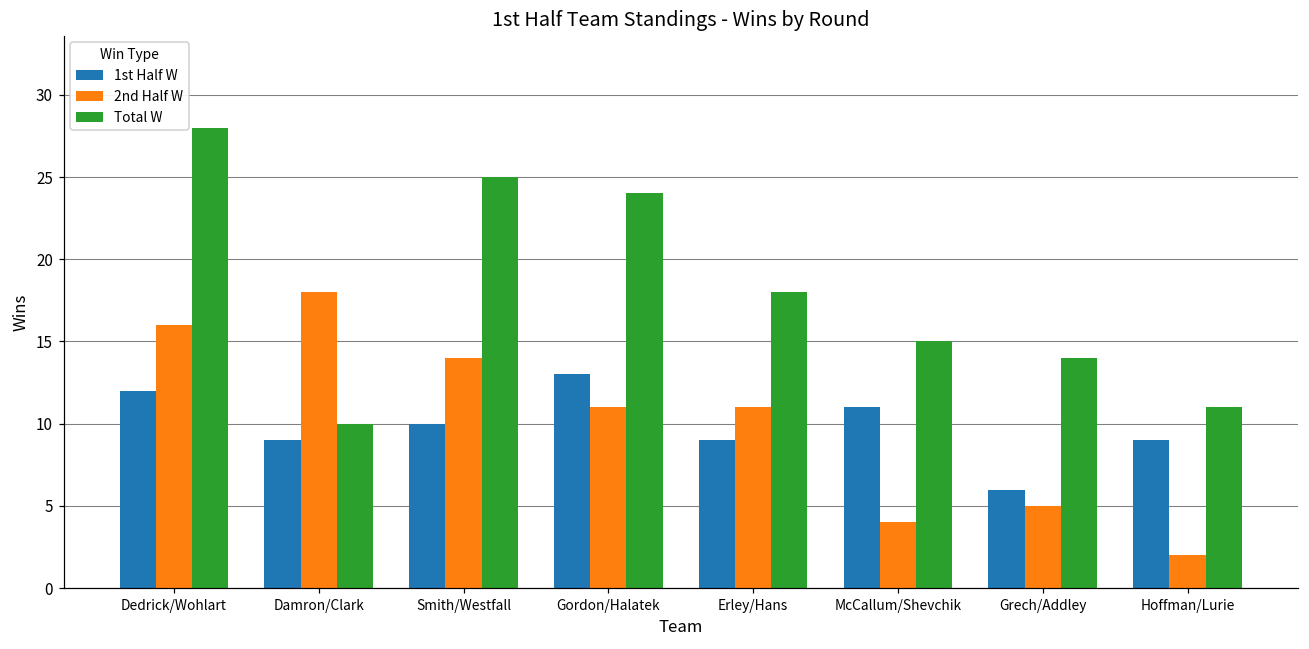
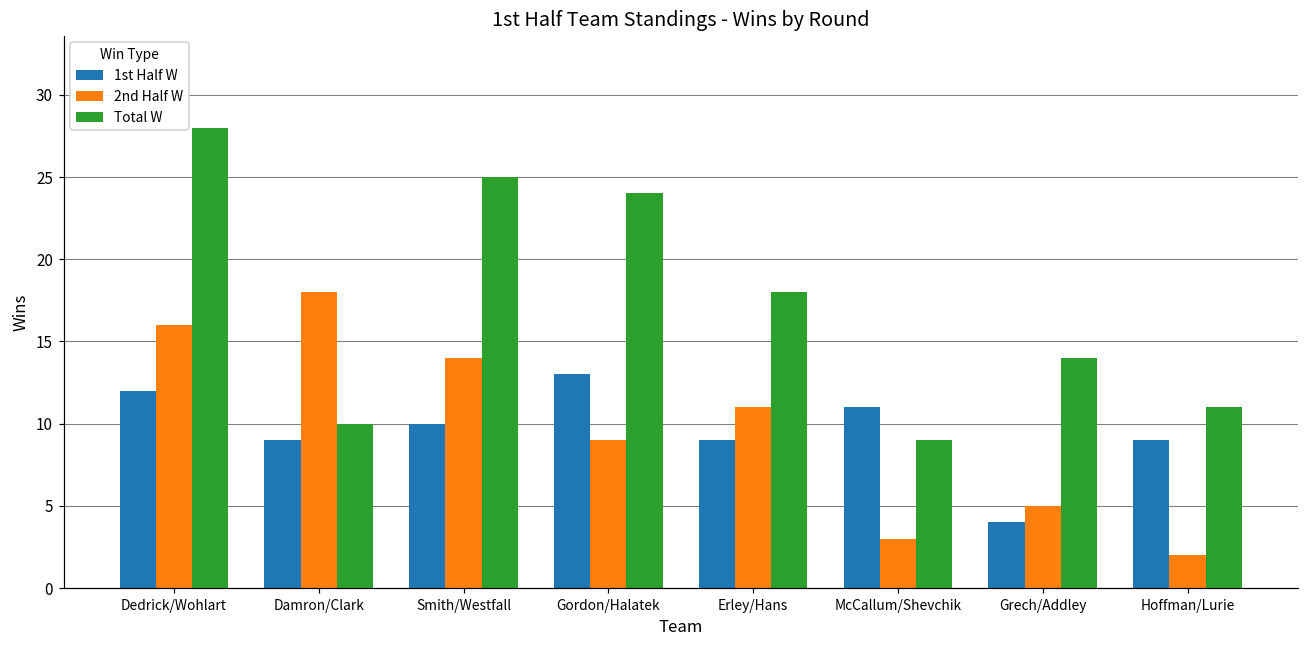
2nd Half W, Gordon/Halatek: 11 -> 9
2nd Half W, McCallum/Shevchik: 4 -> 3
Total W, McCallum/Shevchik: 15 -> 9
1st Half W, Grech/Addley: 6 -> 4
